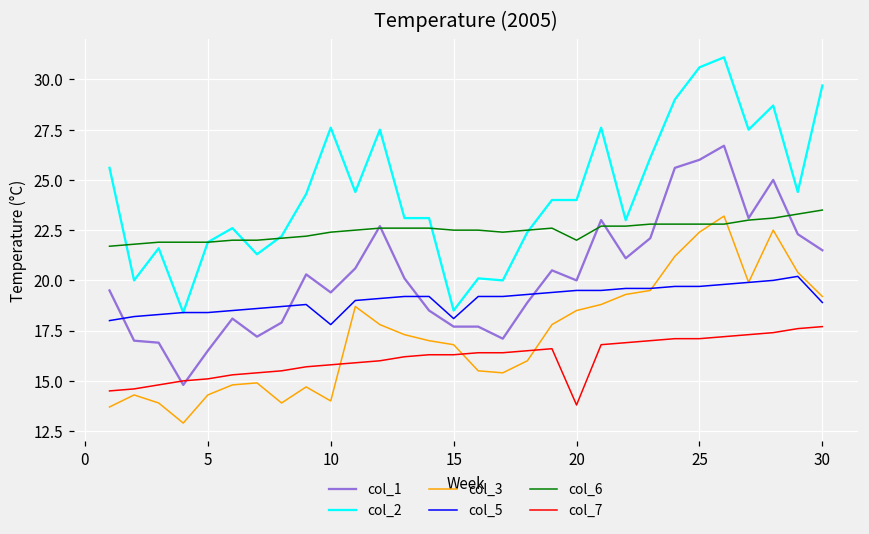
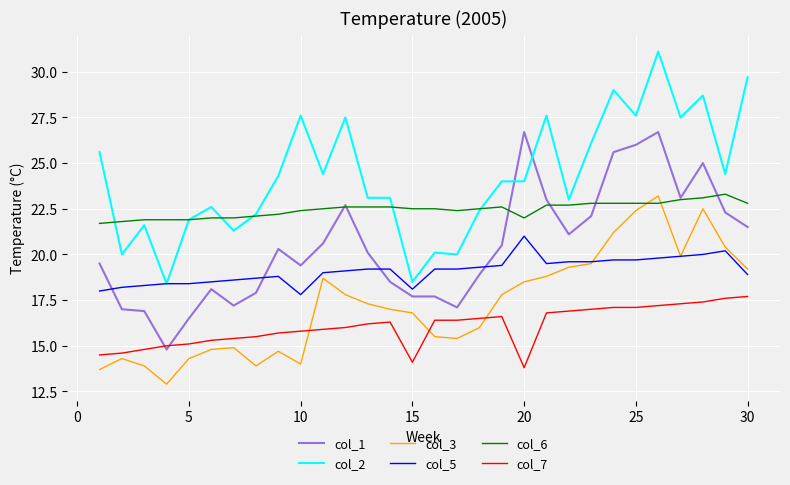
col_7, 15: 16.3 -> 14.1
col_1, 20: 20.0 -> 26.7
col_5, 20: 19.5 -> 21.0
col_2, 25: 30.6 -> 27.6
col_6, 30: 23.5 -> 22.8
